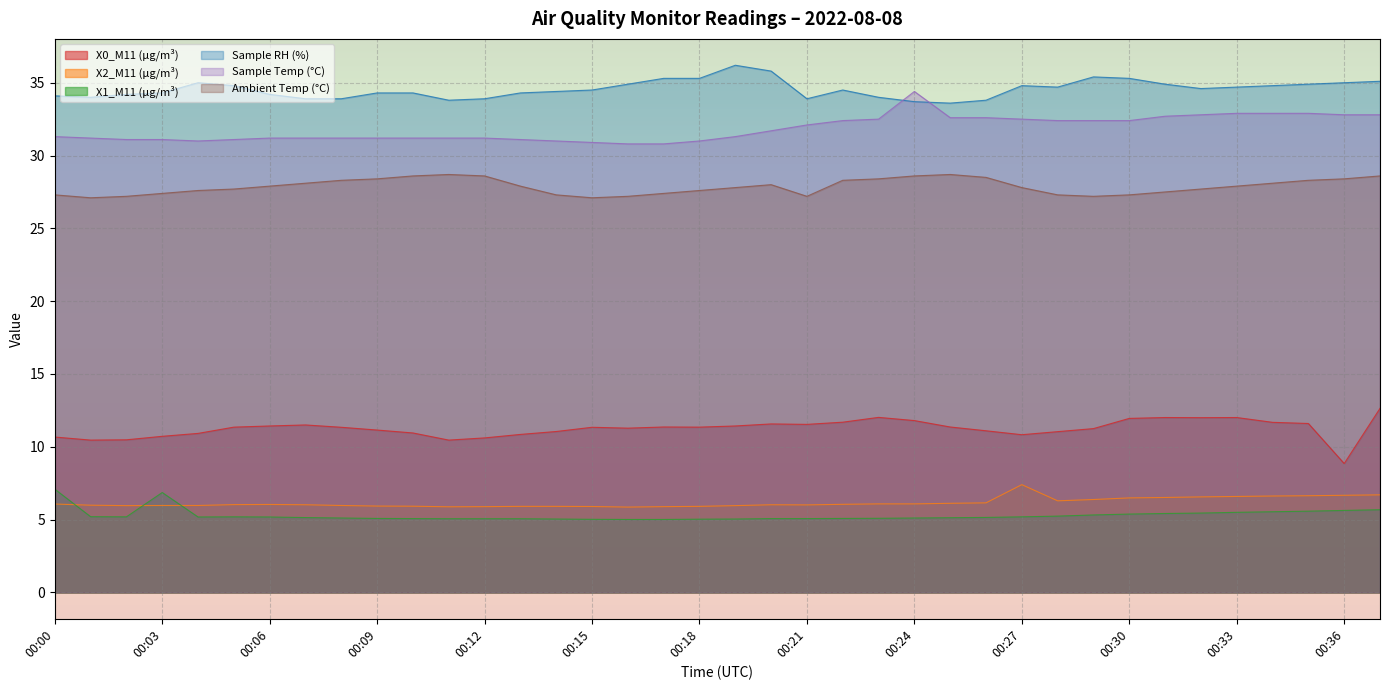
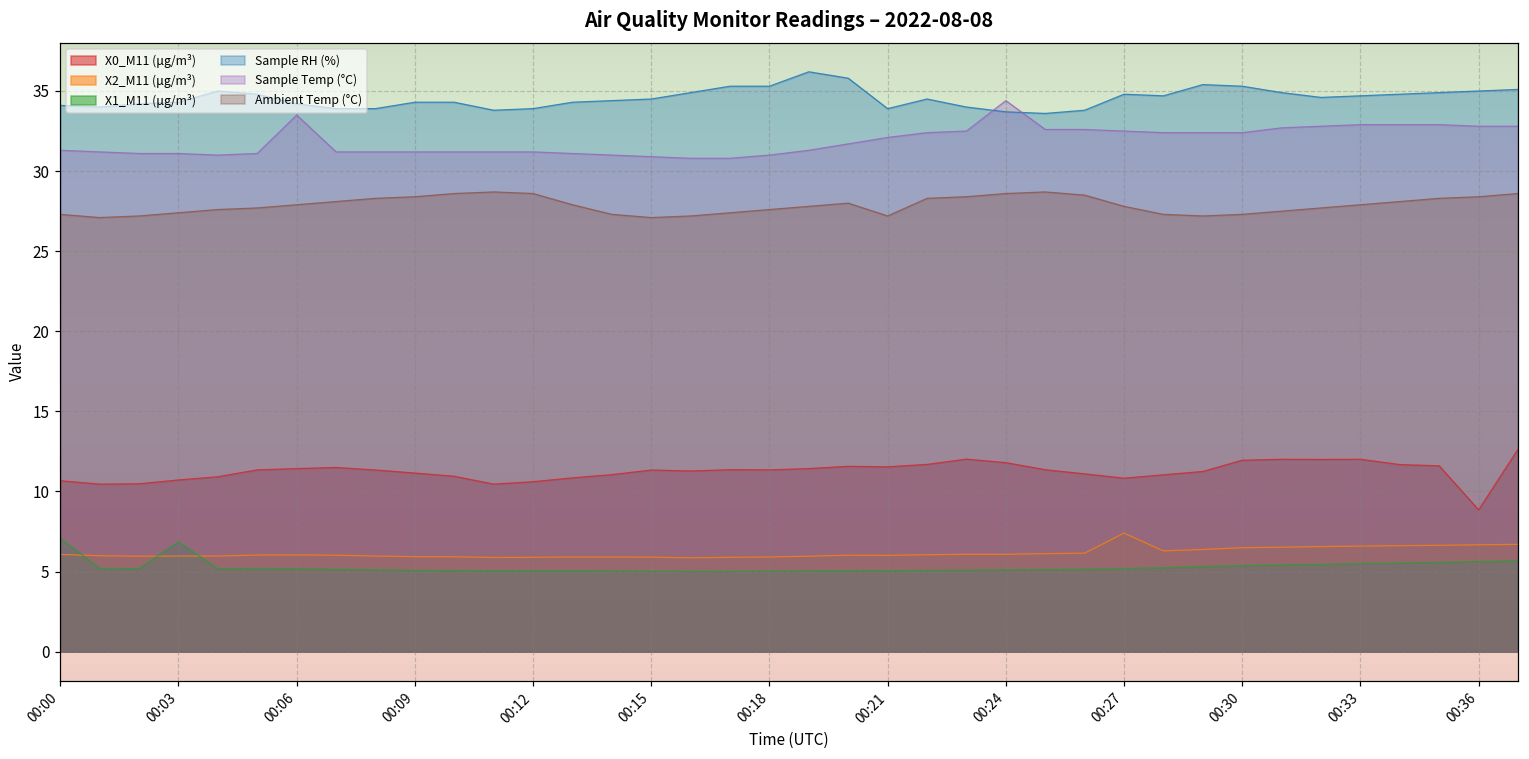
Sample Temp (°C), 00:06: 31.2 -> 33.5
